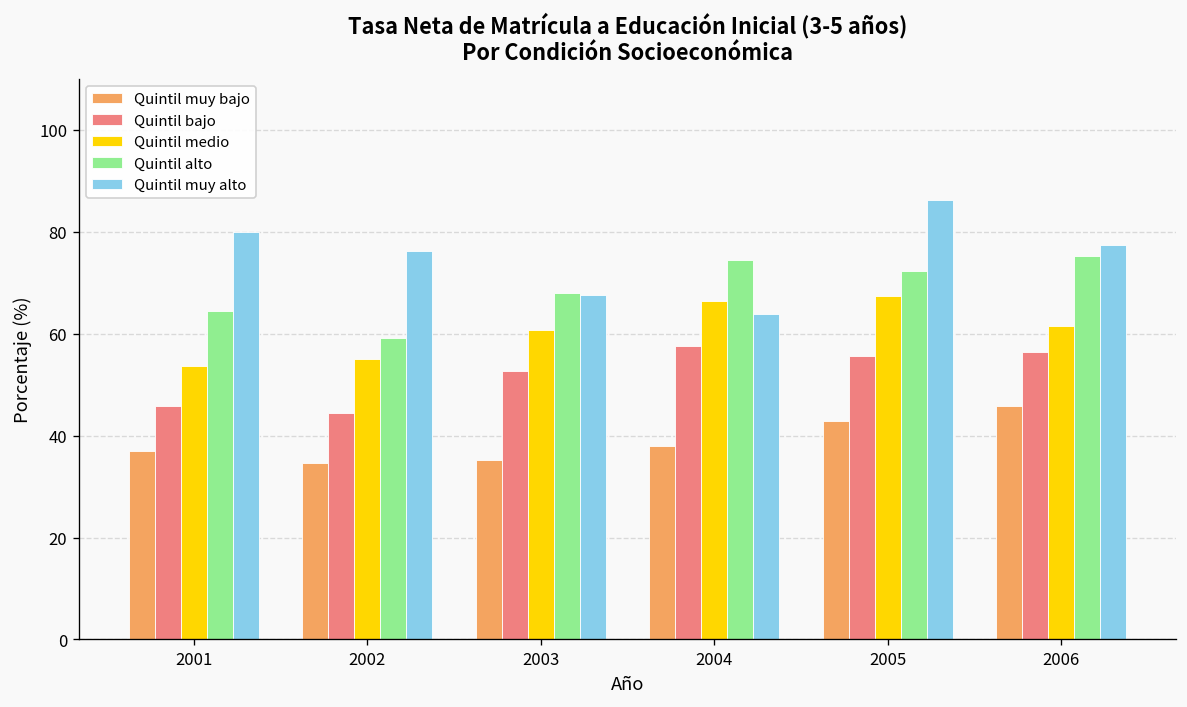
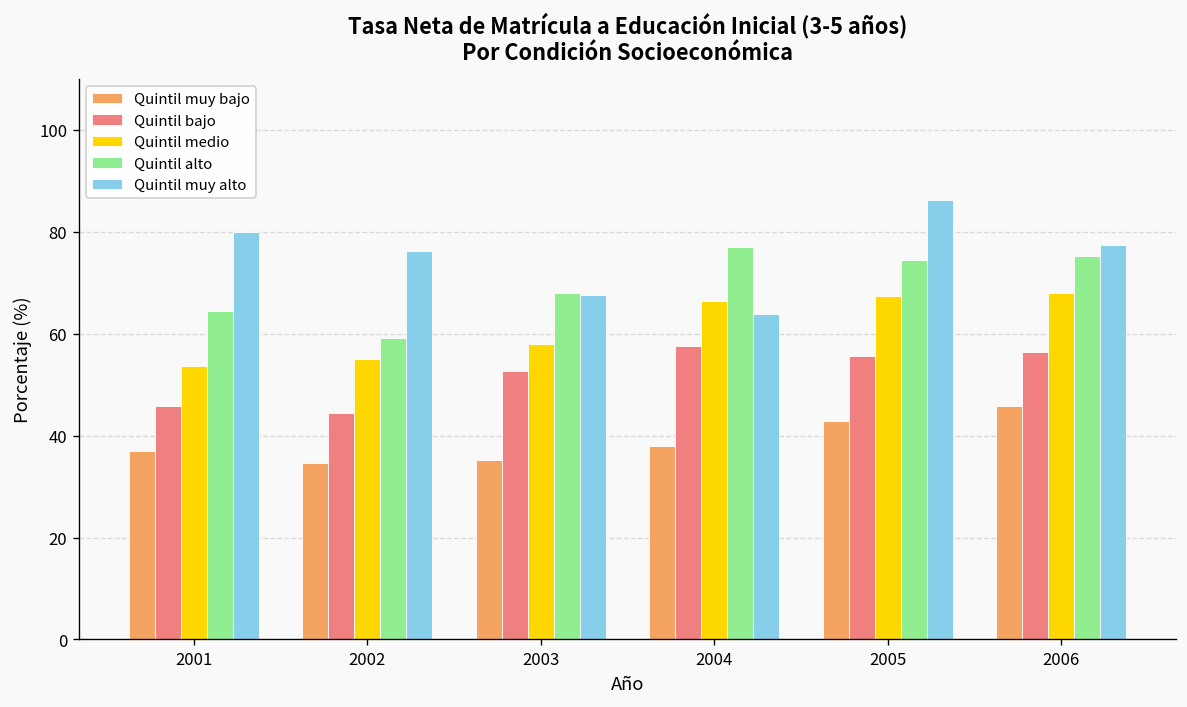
Quintil medio, 2003: 61 -> 58
Quintil alto, 2004: 74 -> 77
Quintil alto, 2005: 72 -> 75
Quintil medio, 2006: 62 -> 68
